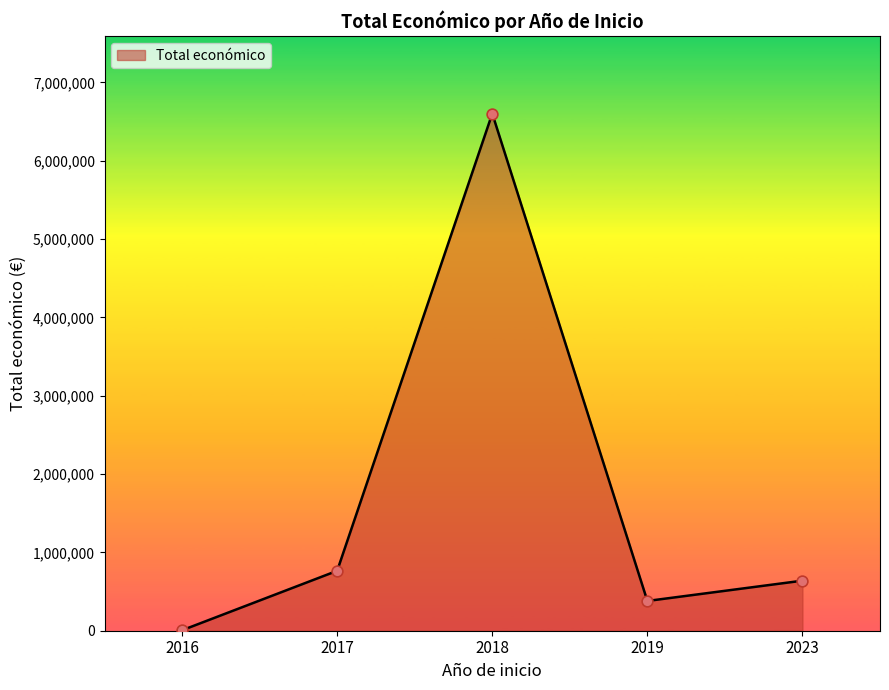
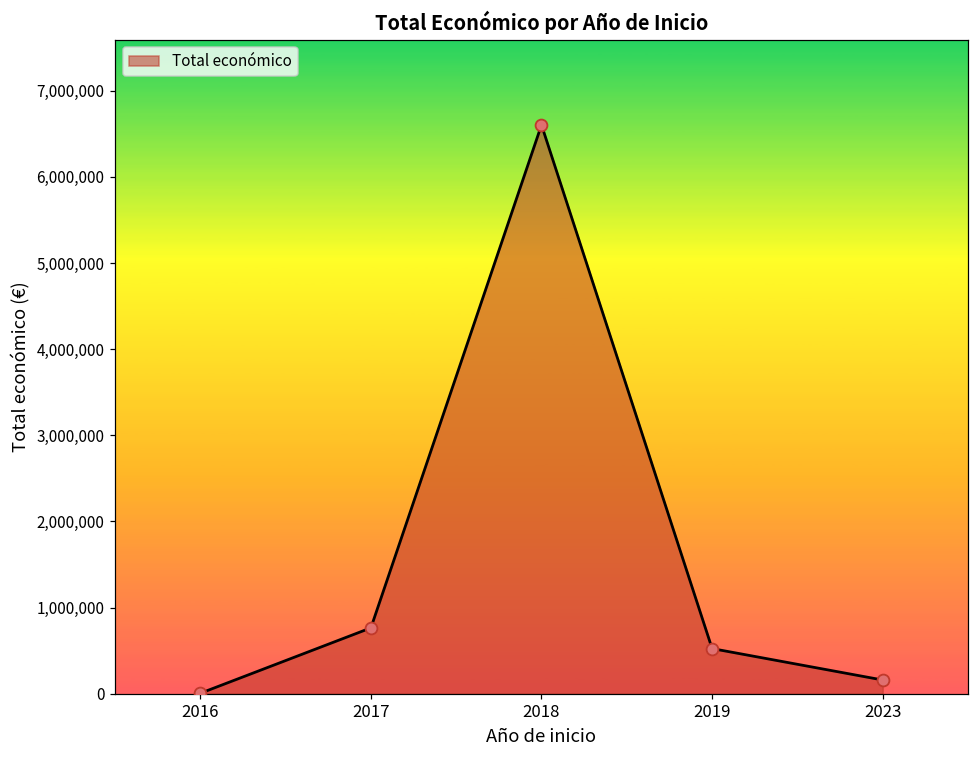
2019: 400,000 -> 500,000
2023: 600,000 -> 200,000
